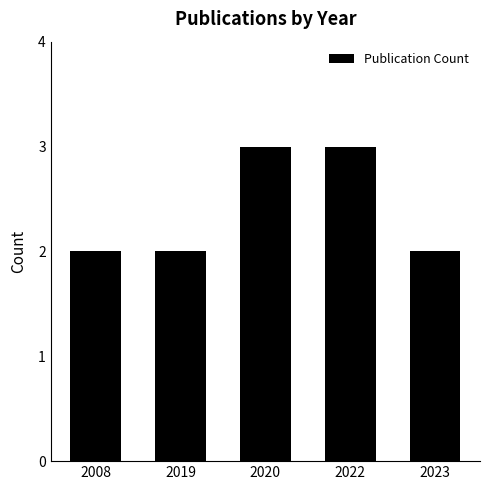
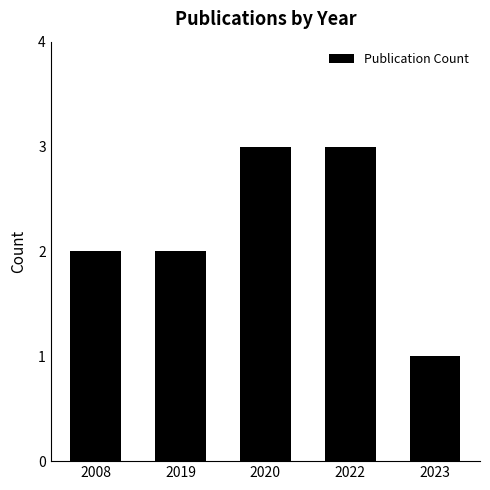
2023: 2 -> 1
